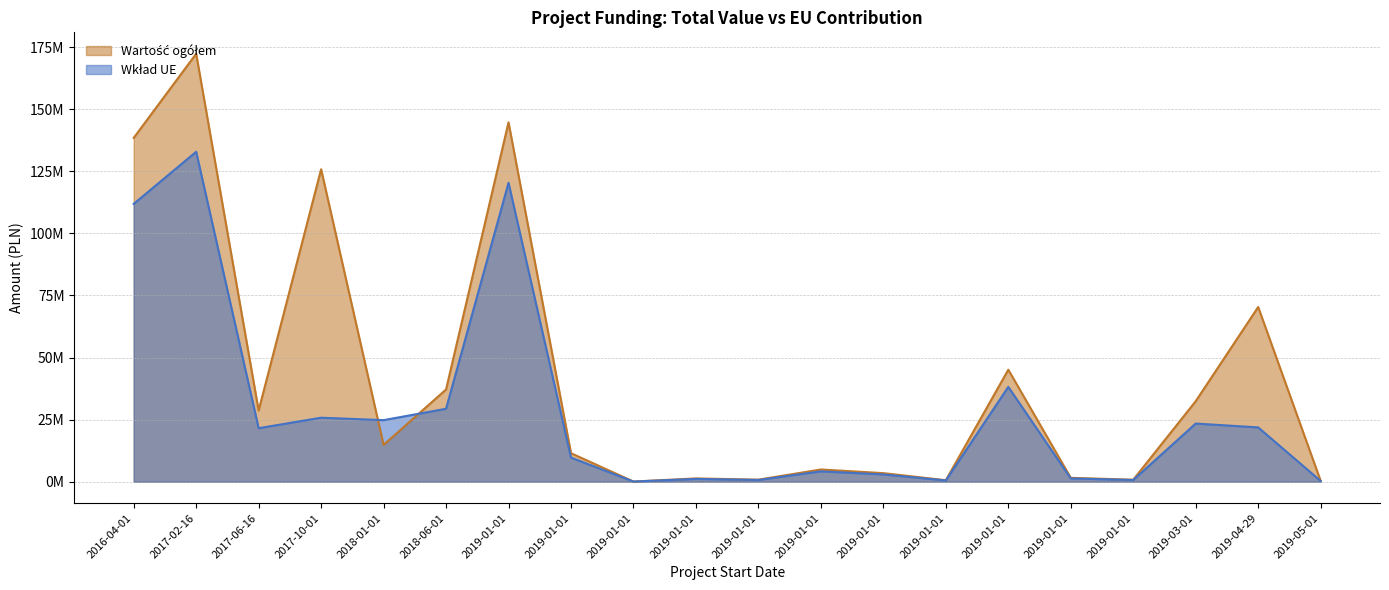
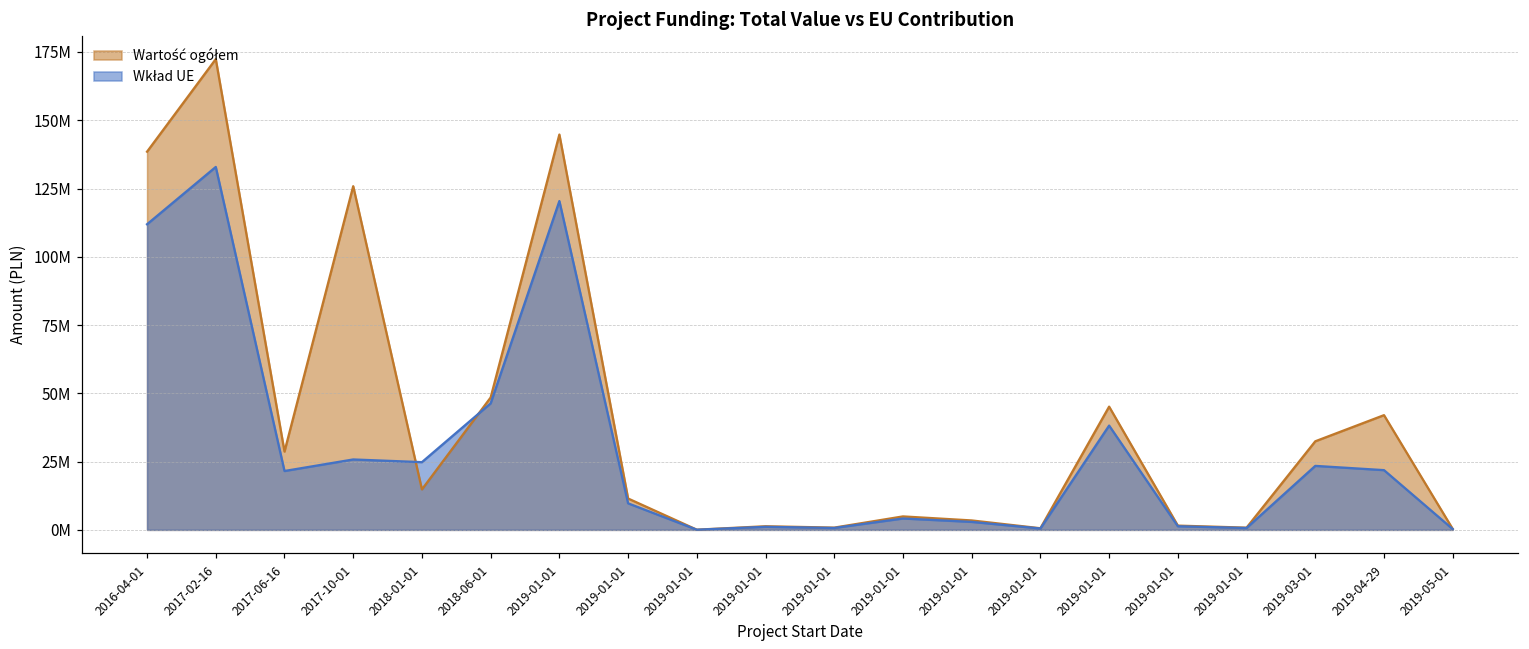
Wartość ogółem, 2018-06-01: 37000000 -> 48000000
Wkład UE, 2018-06-01: 29000000 -> 46000000
Wartość ogółem, 2019-04-29: 70000000 -> 42000000
